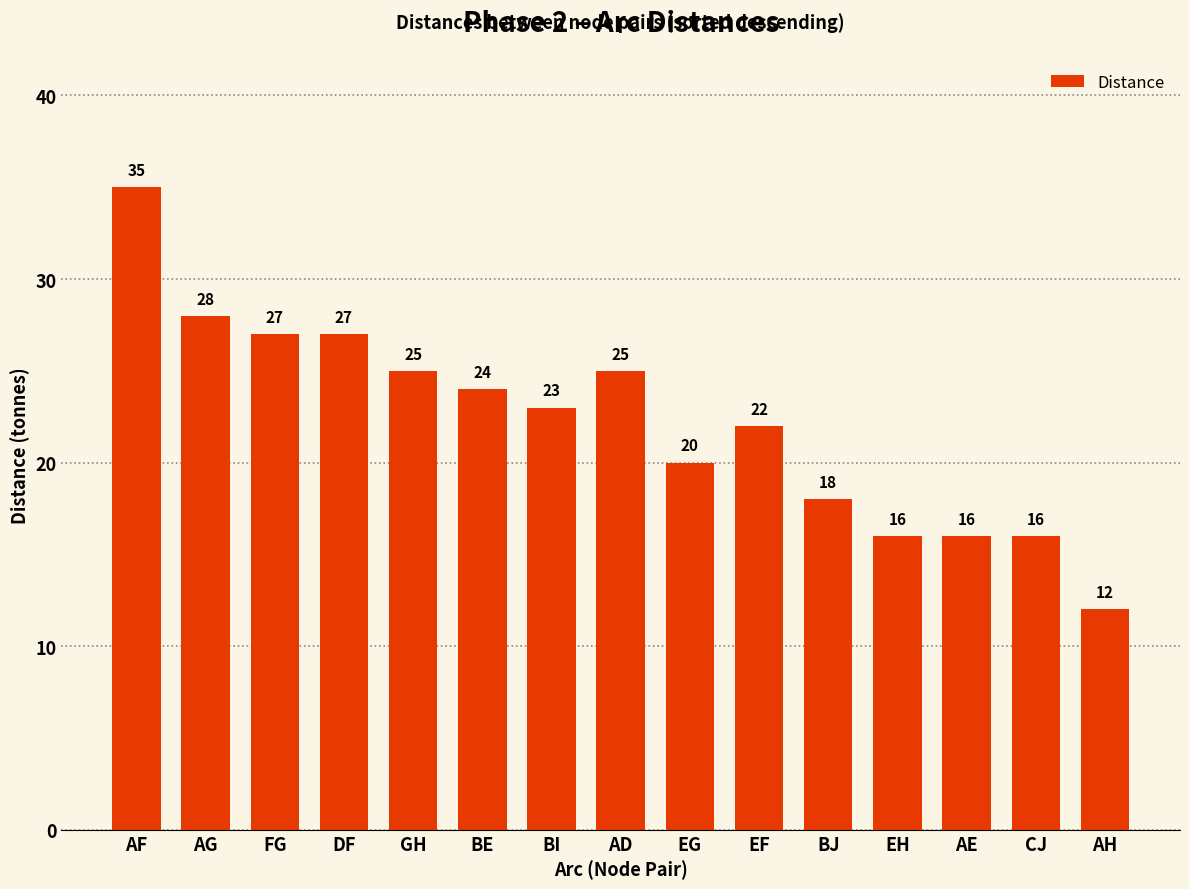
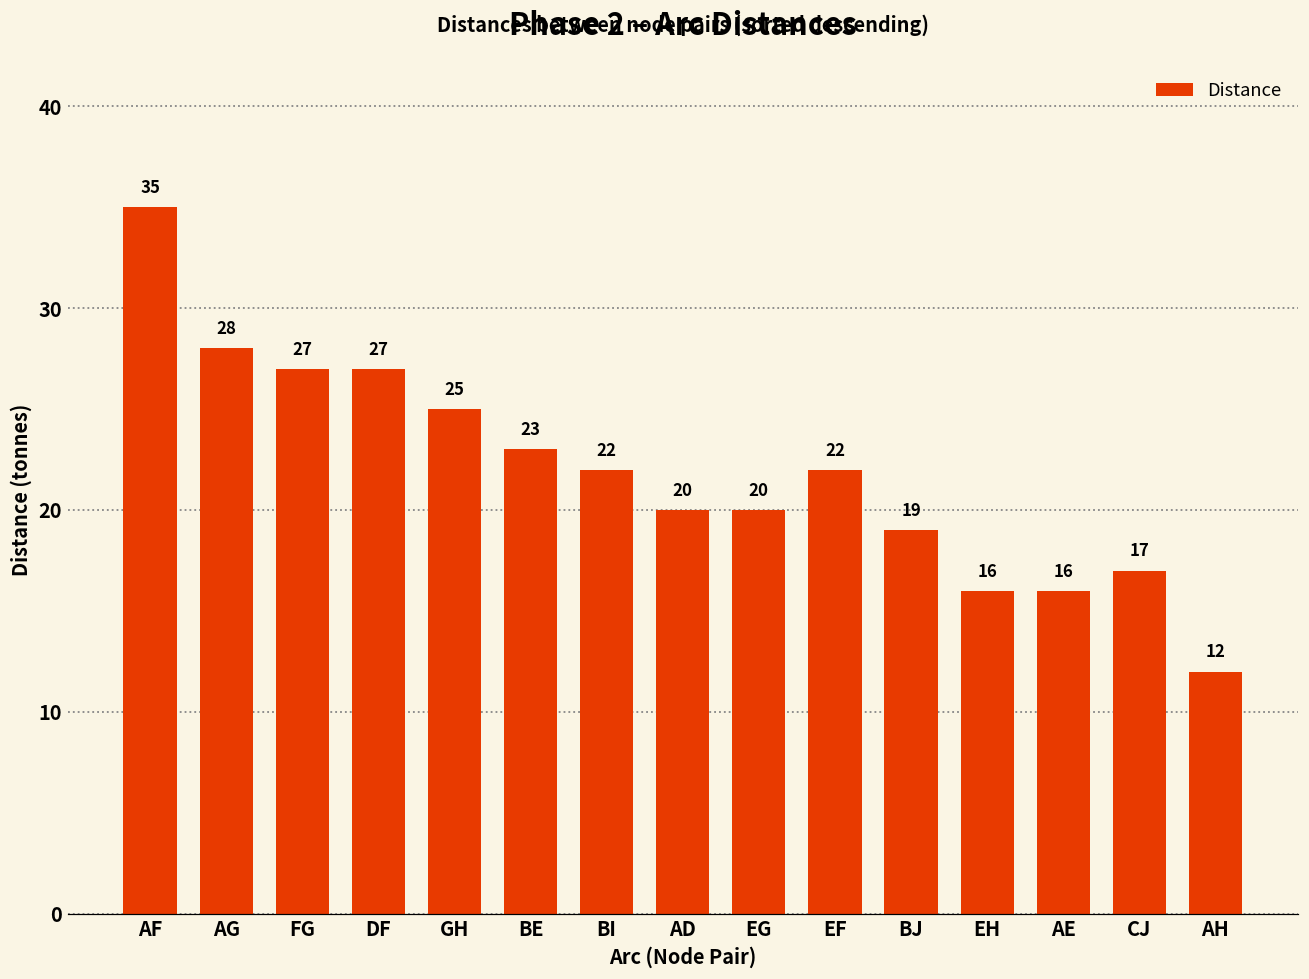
BE: 24 -> 23
BI: 23 -> 22
AD: 25 -> 20
BJ: 18 -> 19
CJ: 16 -> 17
